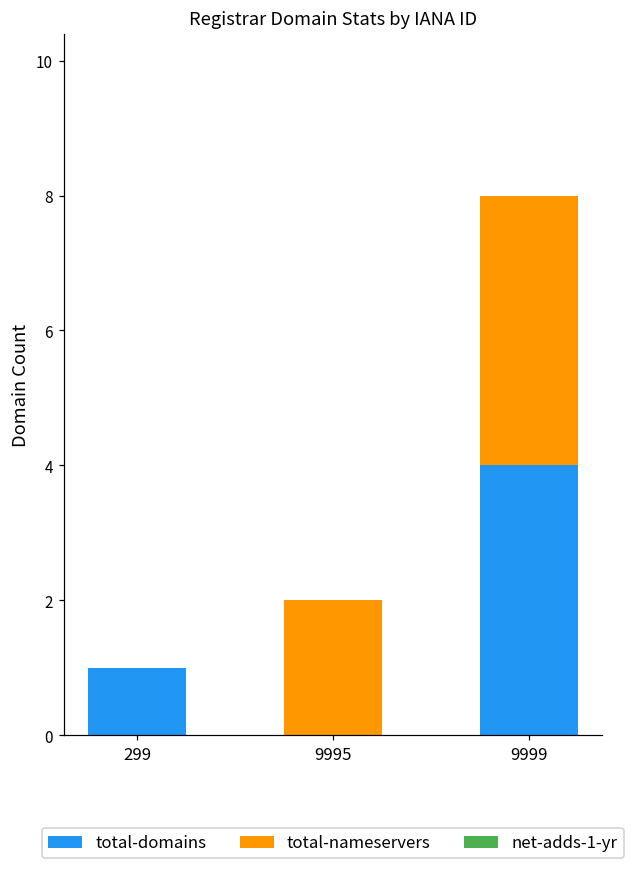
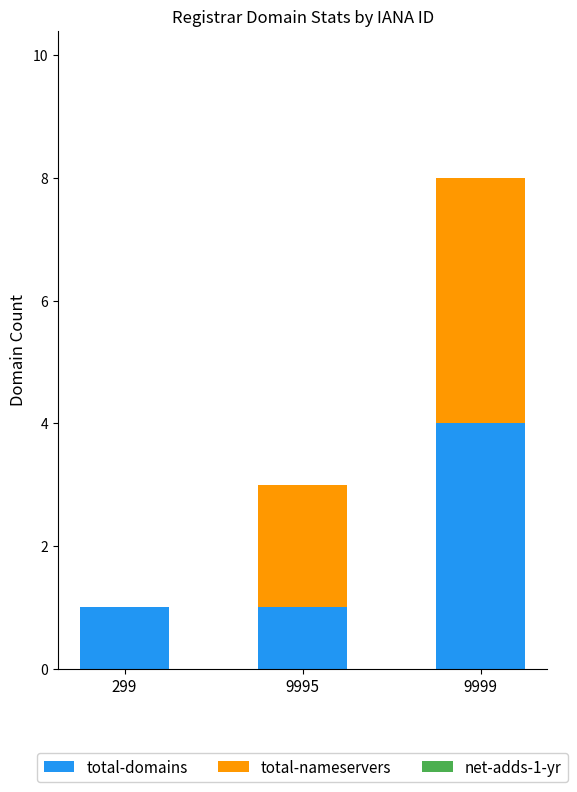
total-domains, 9995: 0 -> 1
